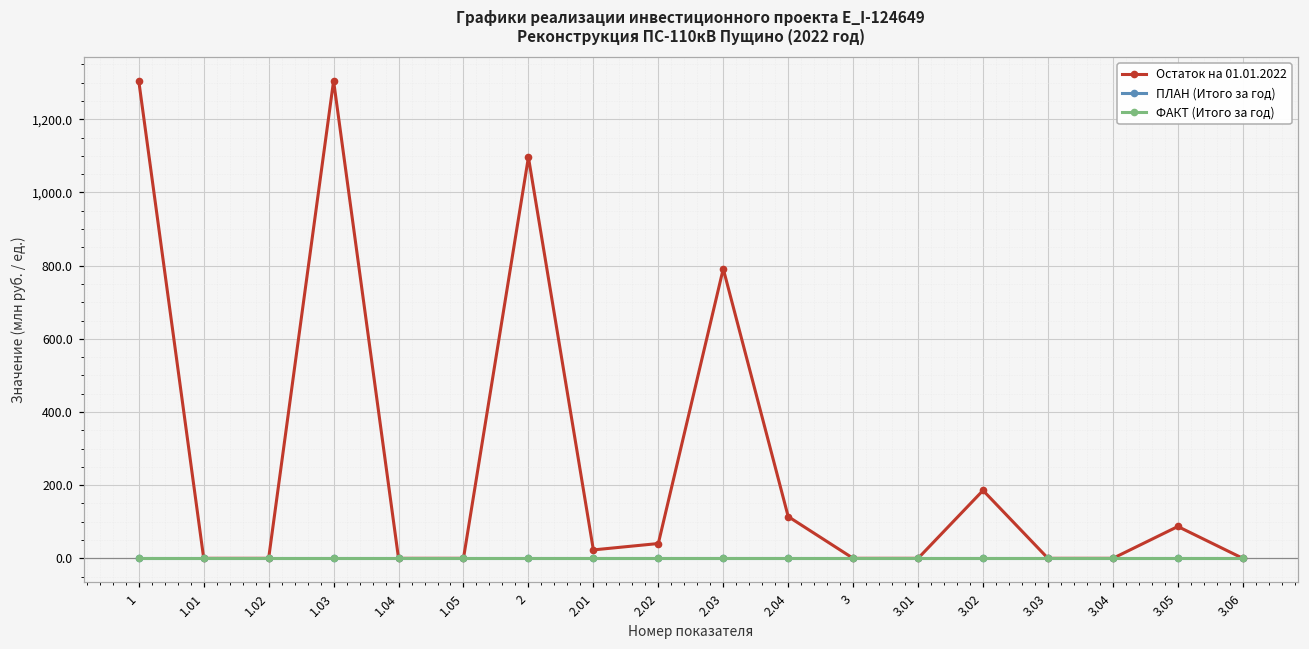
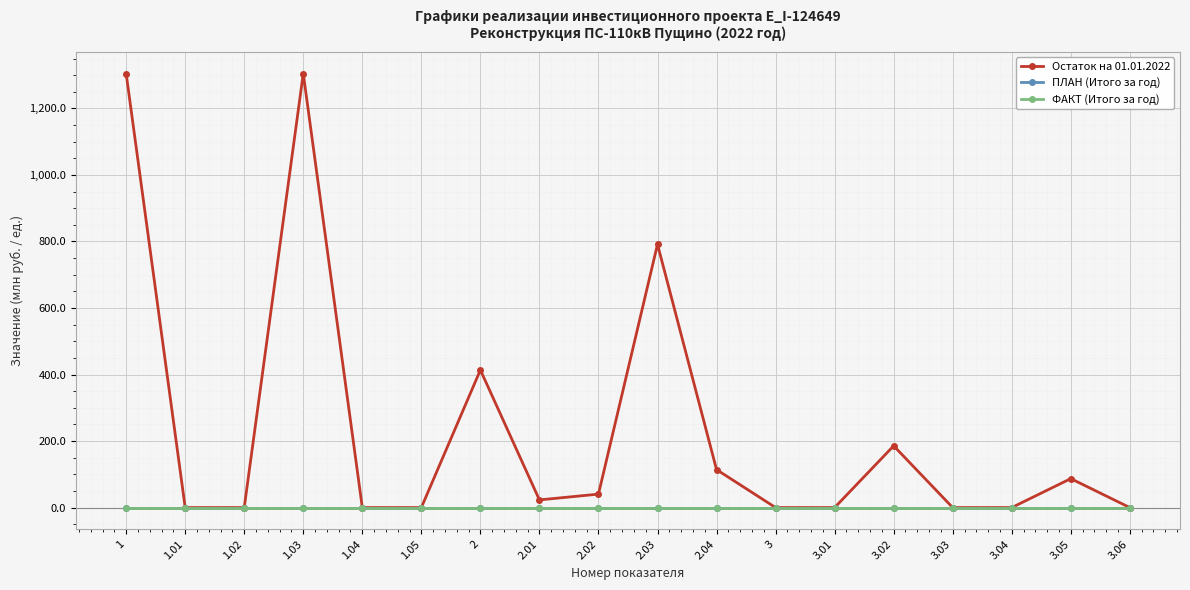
Остаток на 01.01.2022, 2: 1,100 -> 410
